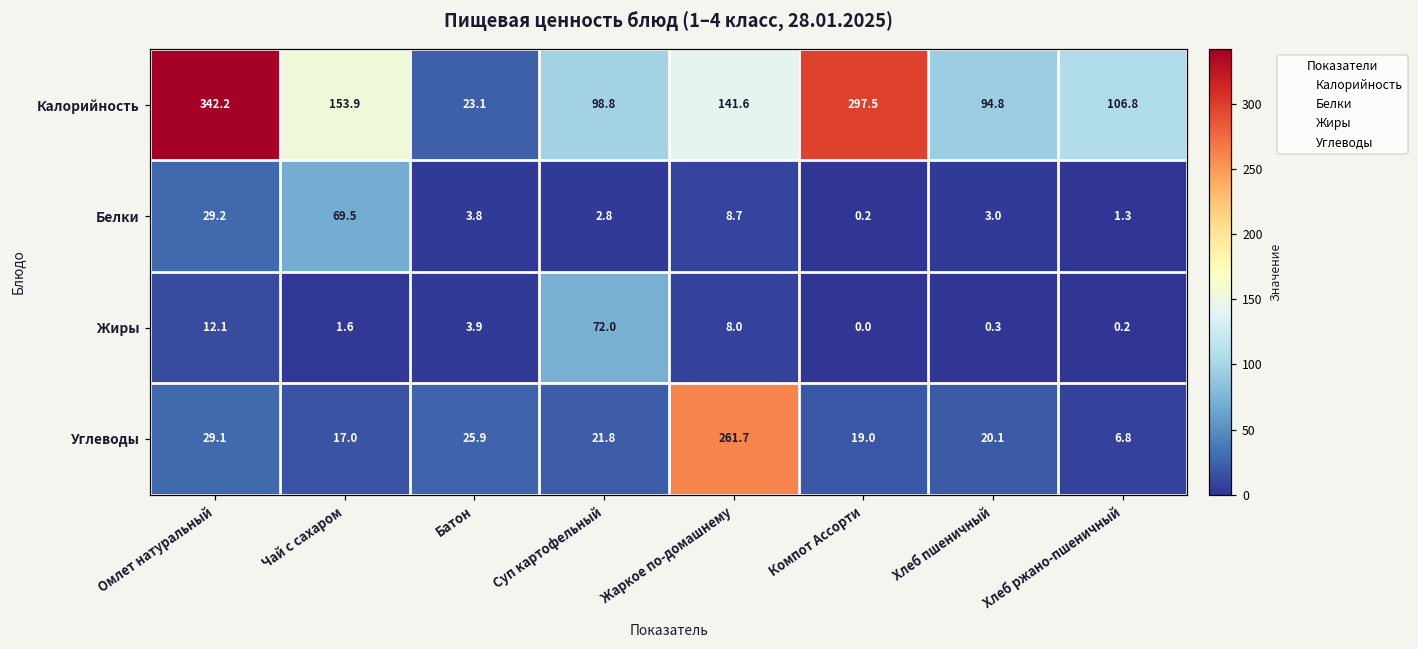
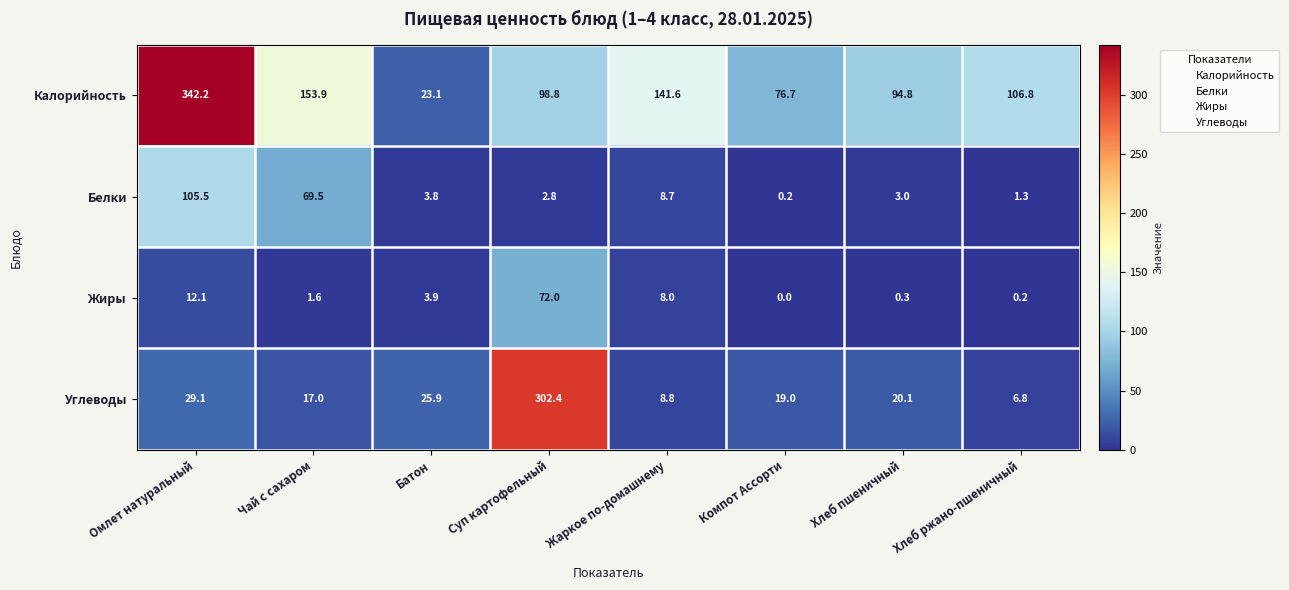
Калорийность, Компот Ассорти: 297.5 -> 76.7
Белки, Омлет натуральный: 29.2 -> 105.5
Углеводы, Суп картофельный: 21.8 -> 302.4
Углеводы, Жаркое по-домашнему: 261.7 -> 8.8
